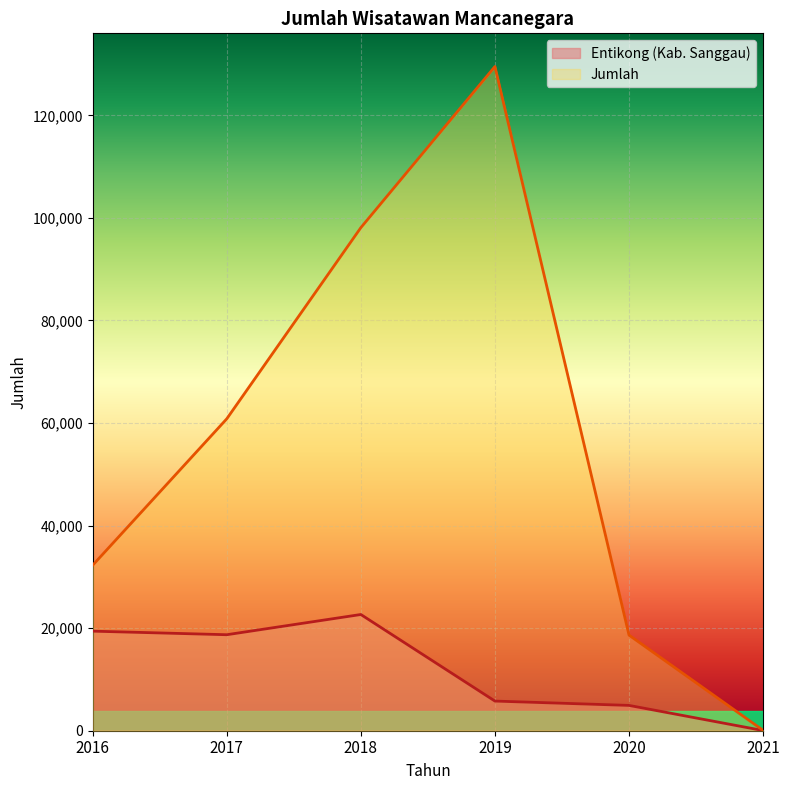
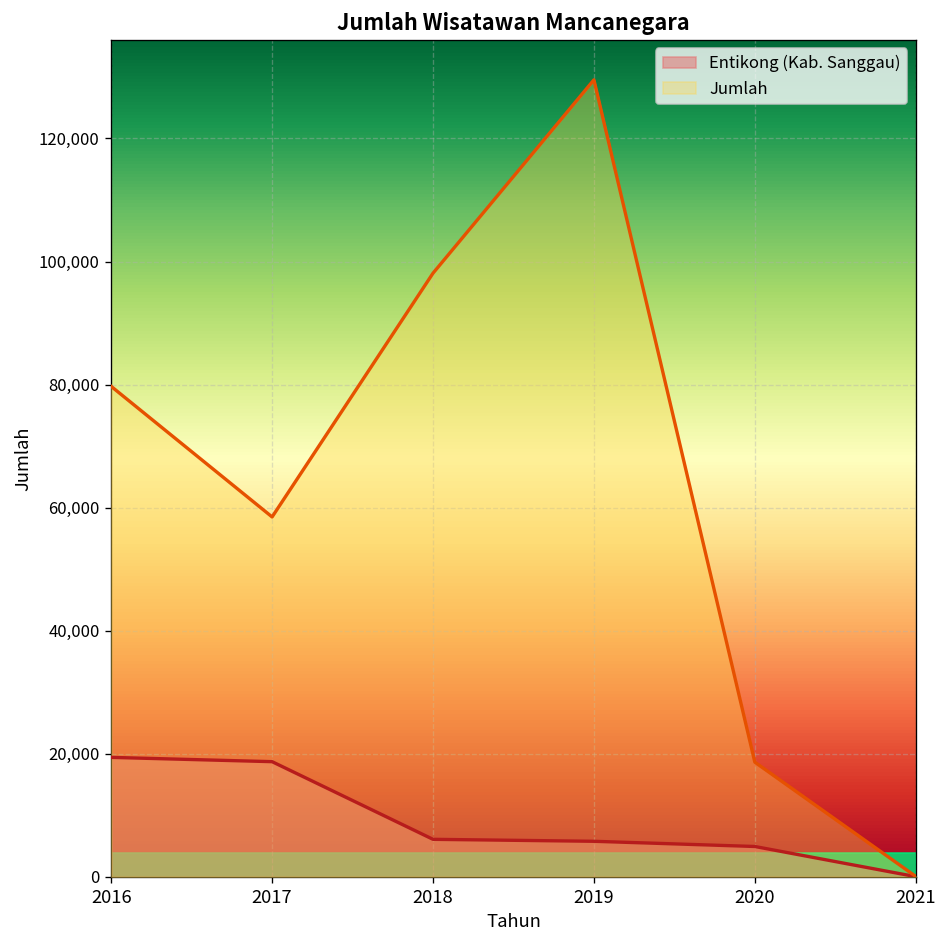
Jumlah, 2016: 32,000 -> 80,000
Jumlah, 2017: 61,000 -> 58,000
Entikong (Kab. Sanggau), 2018: 23,000 -> 6,000
